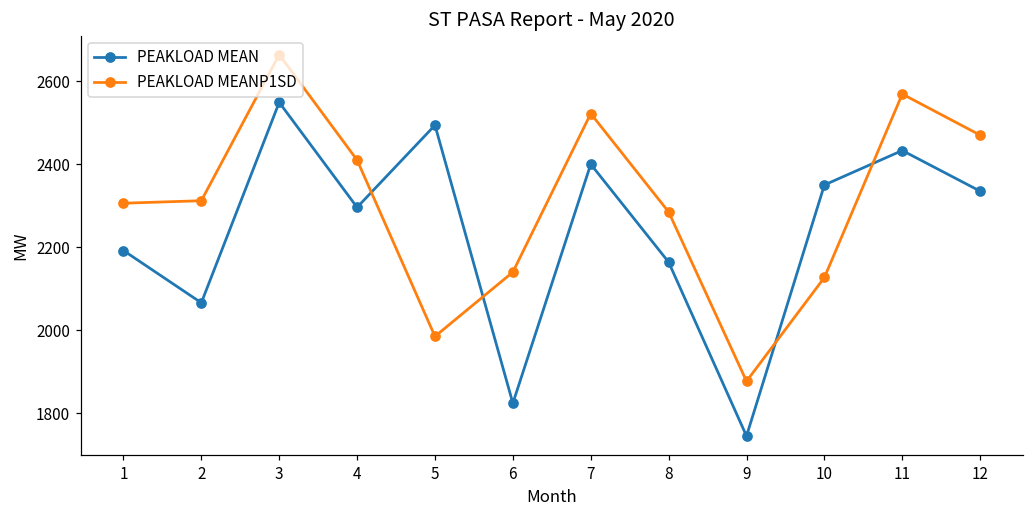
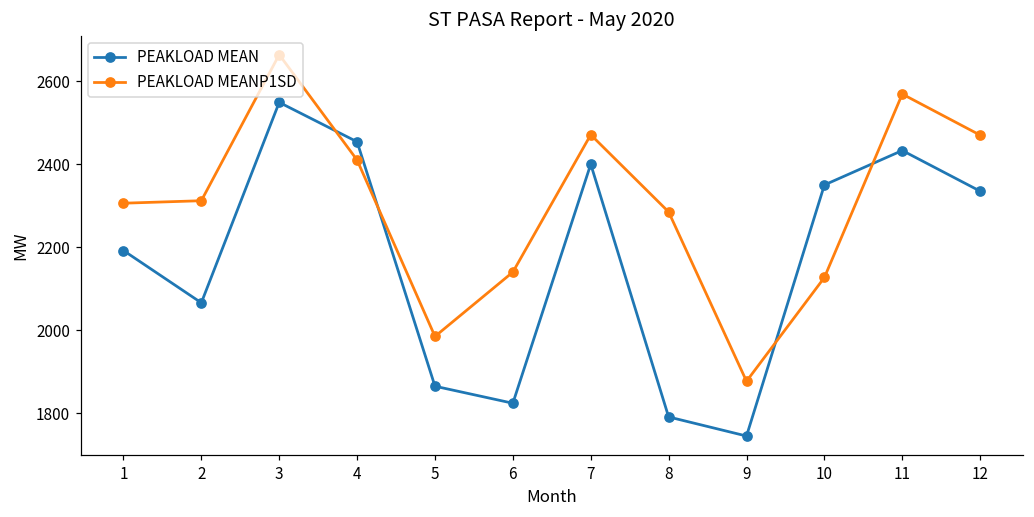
PEAKLOAD MEAN, 4: 2300 -> 2450
PEAKLOAD MEAN, 5: 2490 -> 1870
PEAKLOAD MEANP1SD, 7: 2520 -> 2470
PEAKLOAD MEAN, 8: 2160 -> 1790
